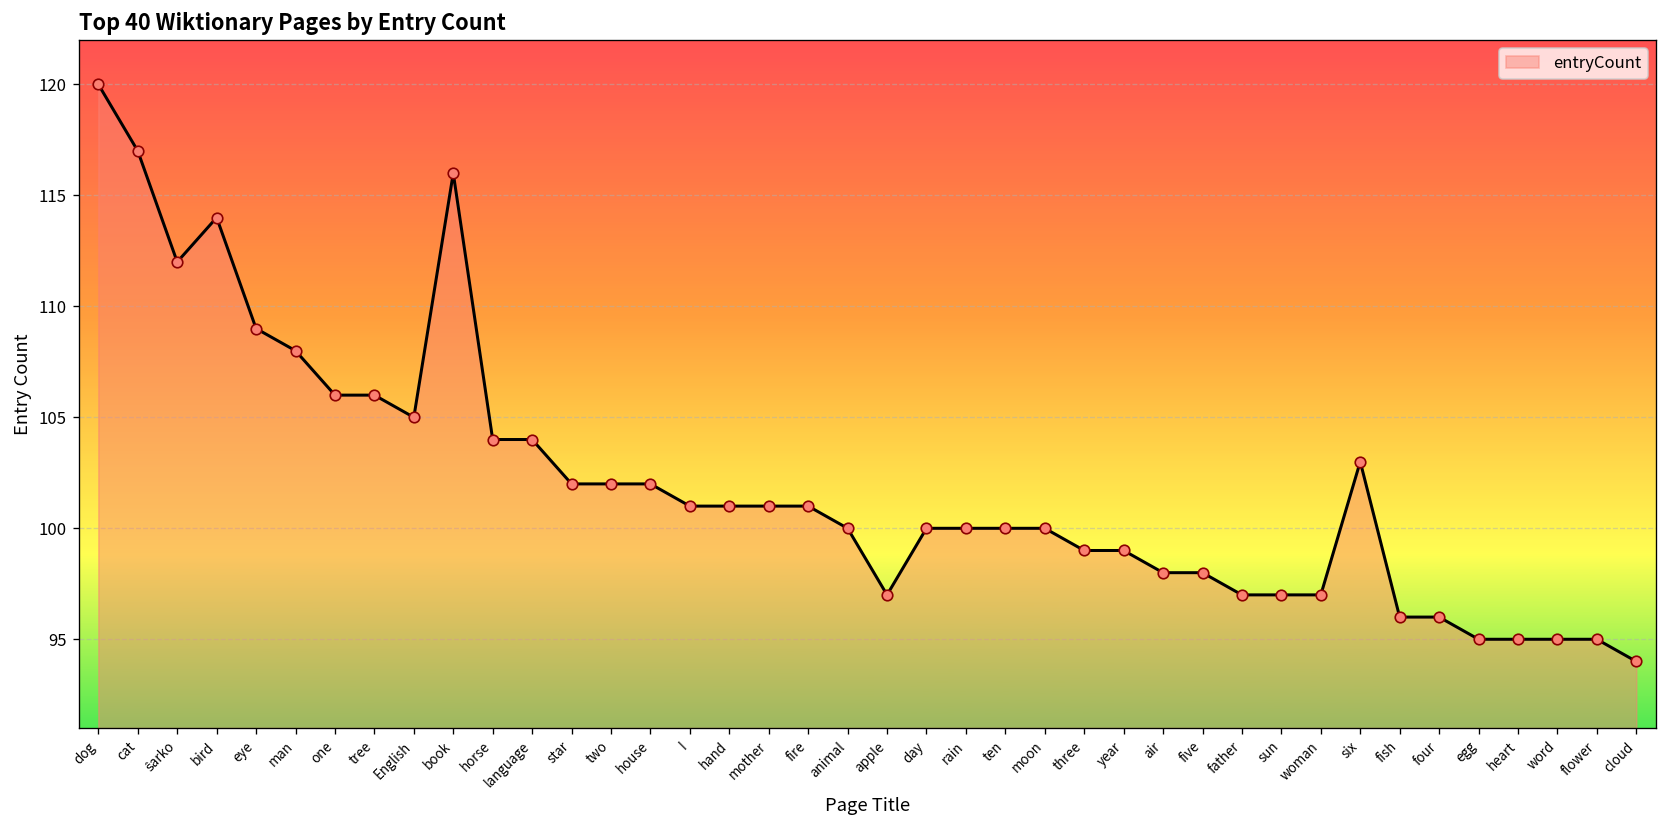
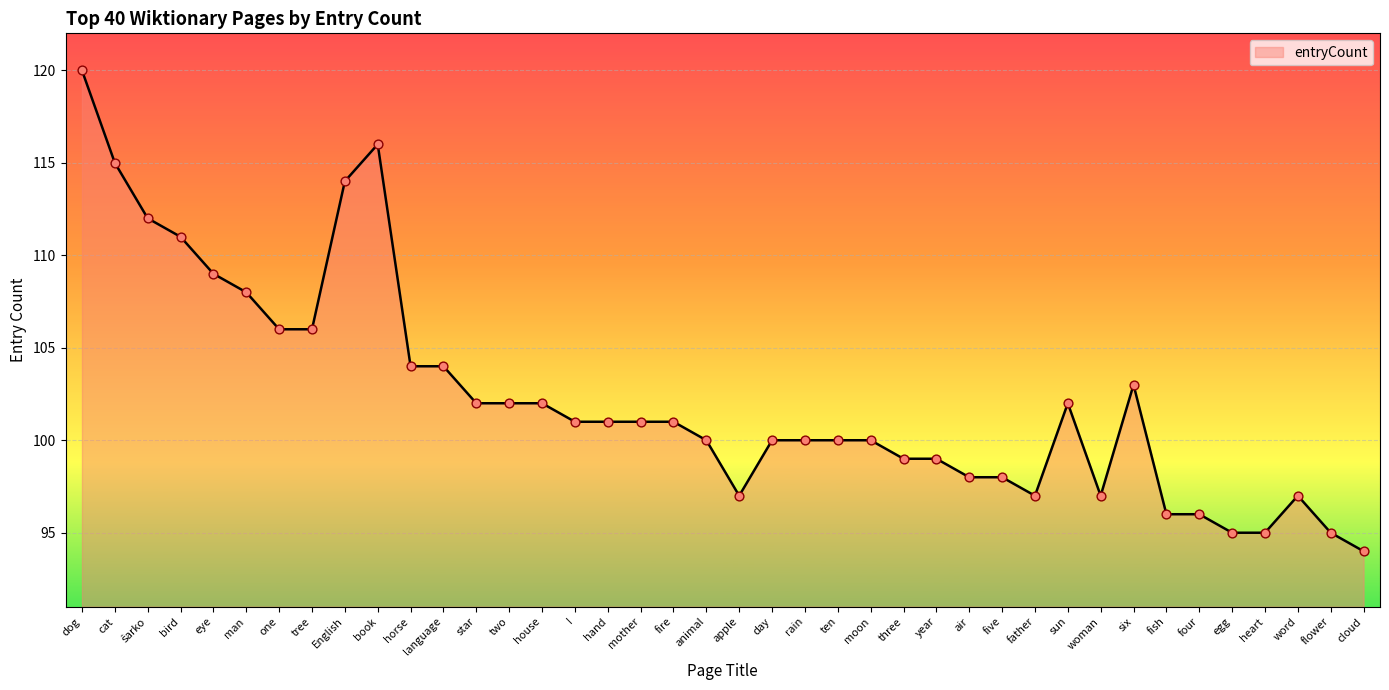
cat: 117 -> 115
bird: 114 -> 111
English: 105 -> 114
sun: 97 -> 102
word: 95 -> 97
